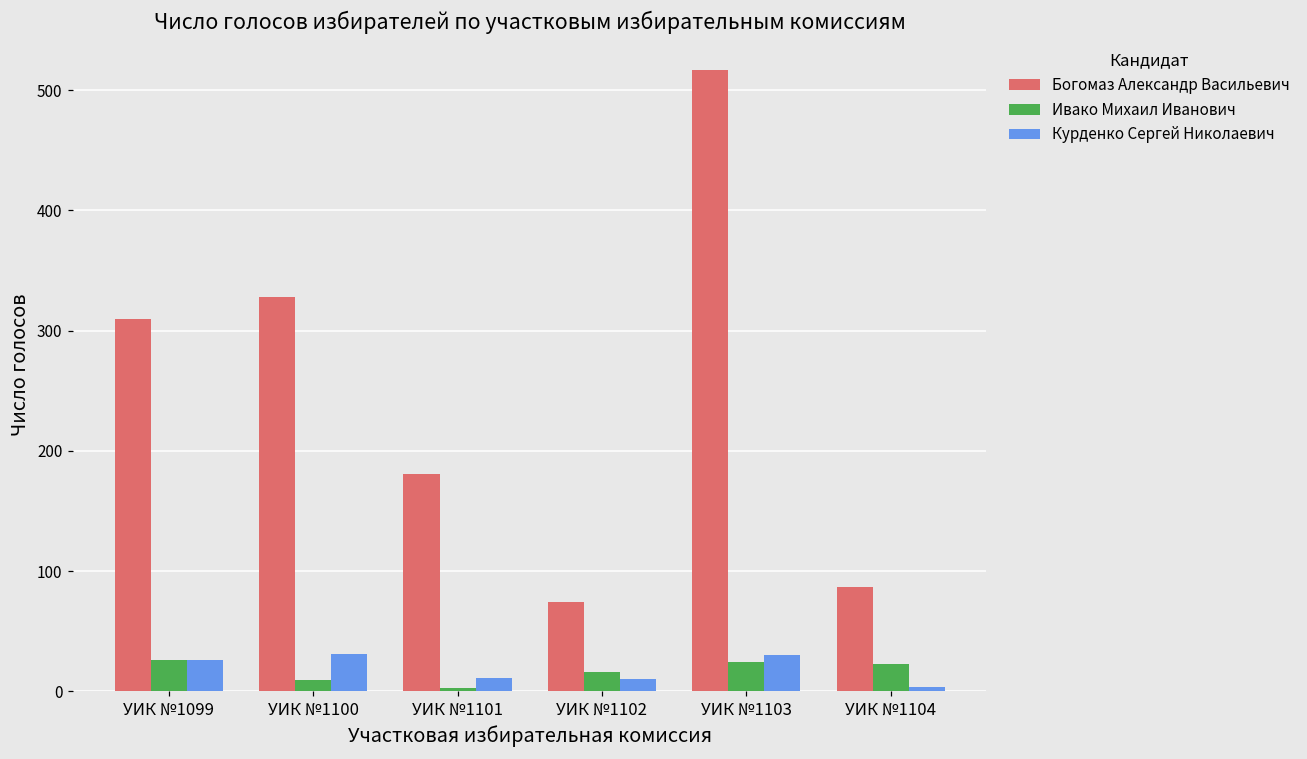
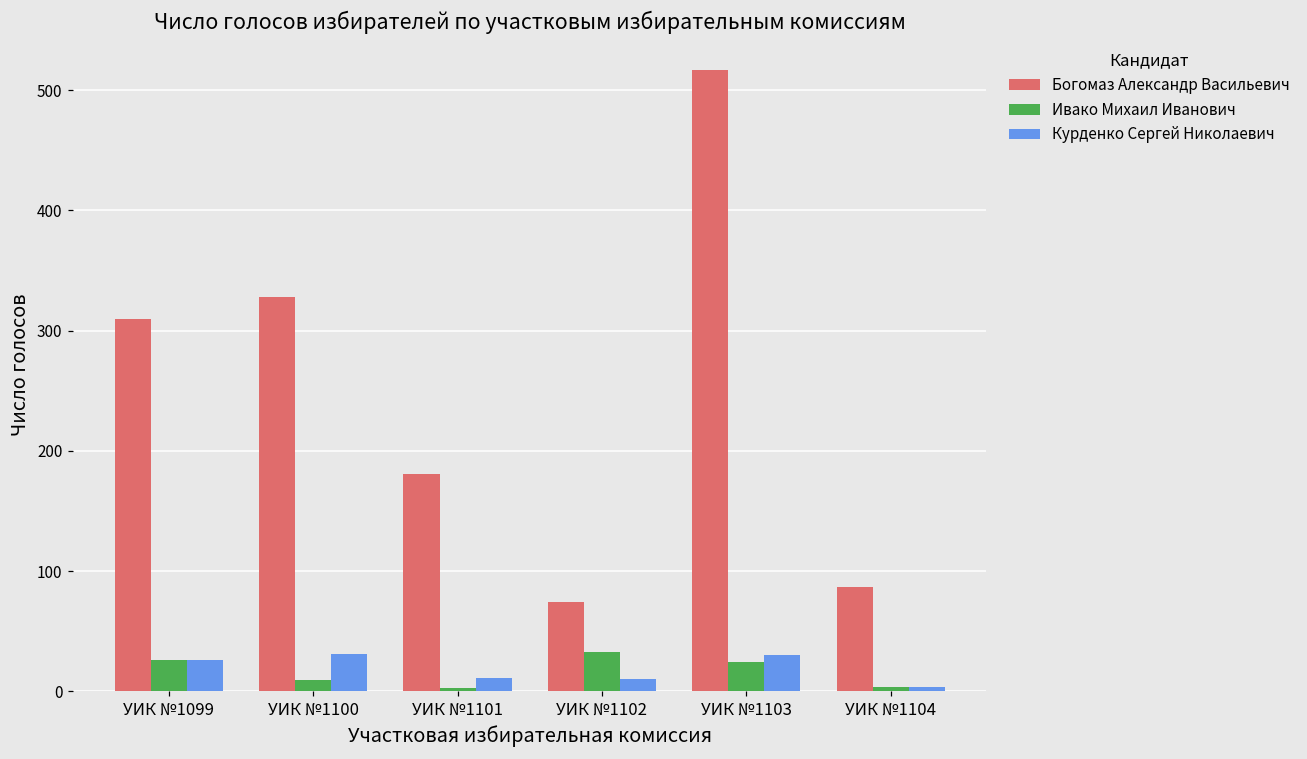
Ивако Михаил Иванович, УИК №1102: 16 -> 33
Ивако Михаил Иванович, УИК №1104: 23 -> 4
